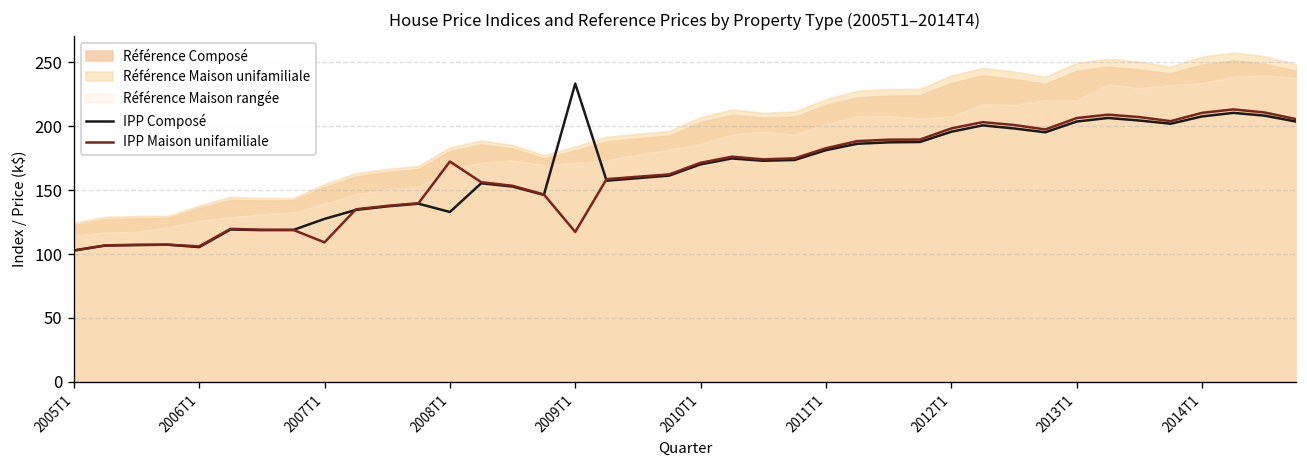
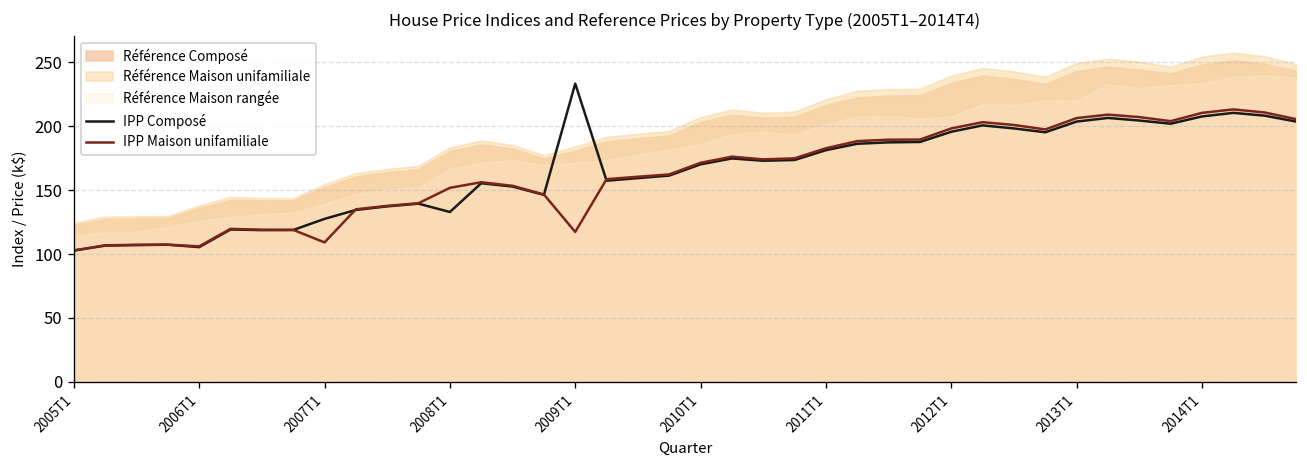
IPP Maison unifamiliale, 2008T1: 172 -> 152
